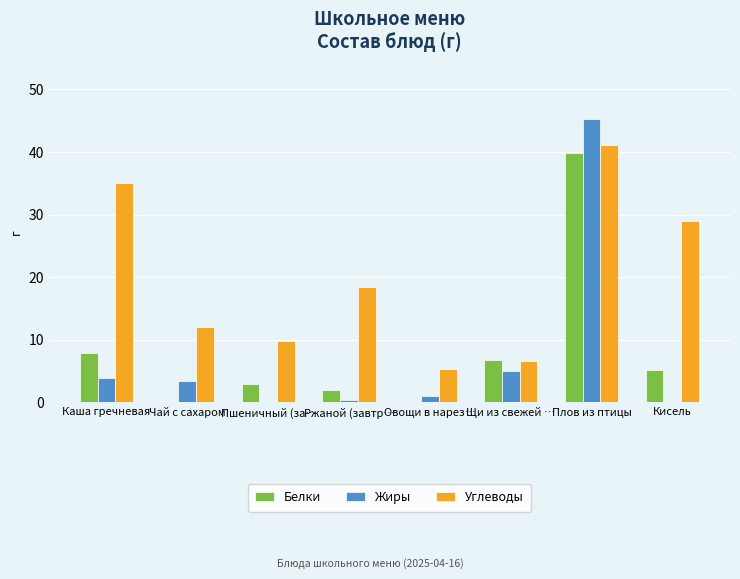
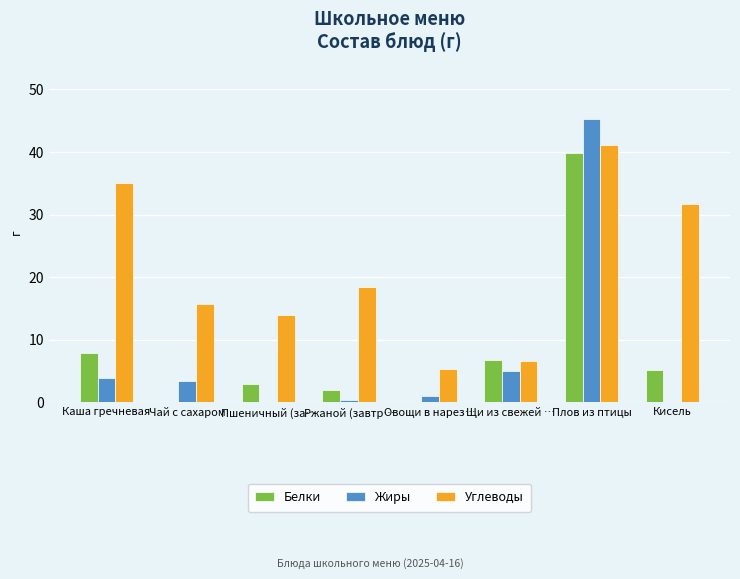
Углеводы, Чай с сахаром: 12 -> 16
Углеводы, Пшеничный (за…: 10 -> 14
Углеводы, Кисель: 29 -> 32
